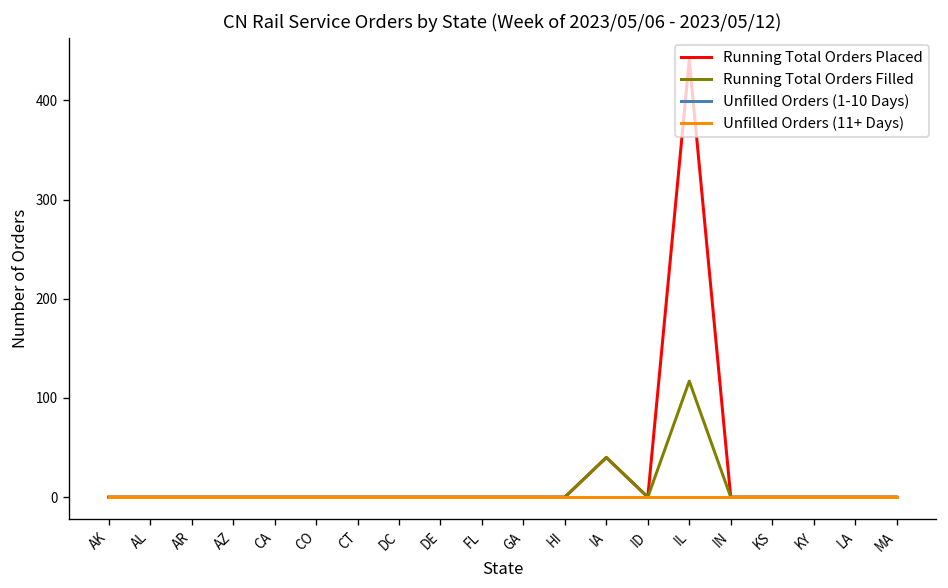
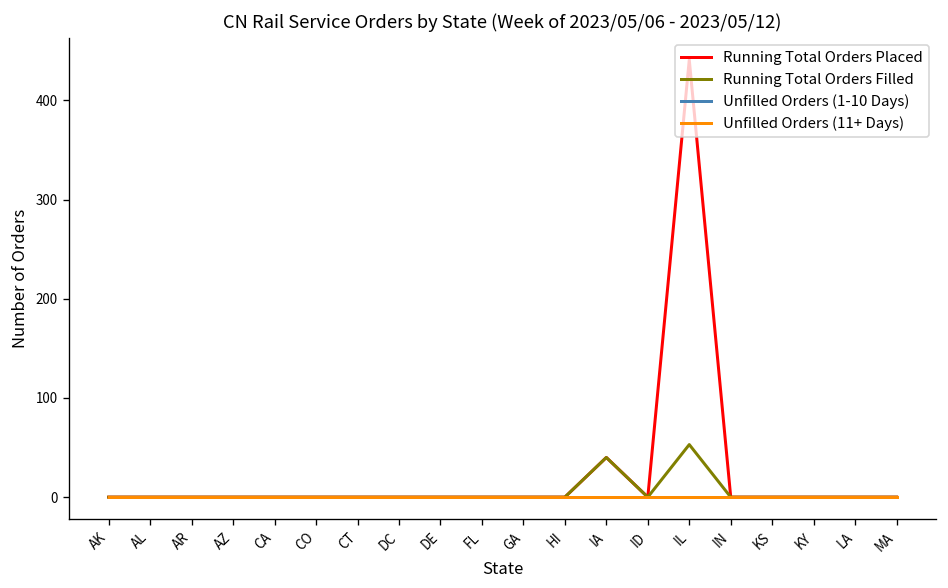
Running Total Orders Filled, IL: 120 -> 50
